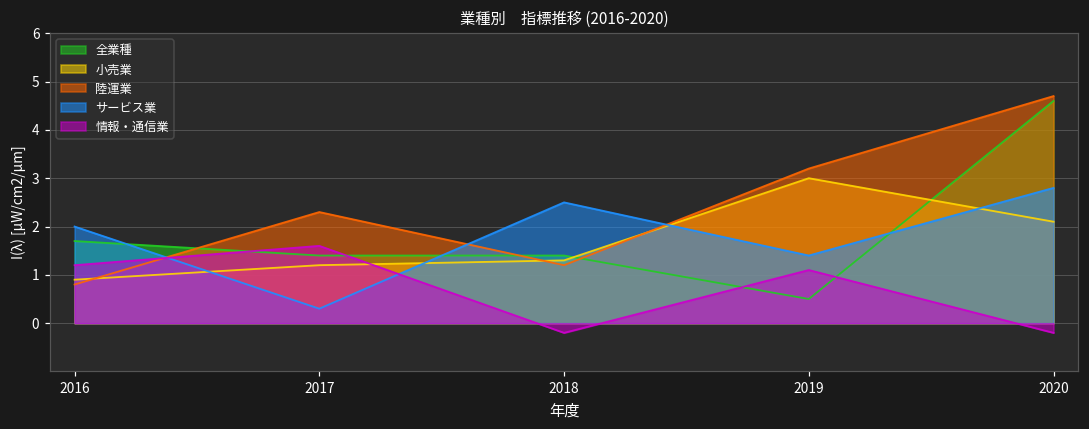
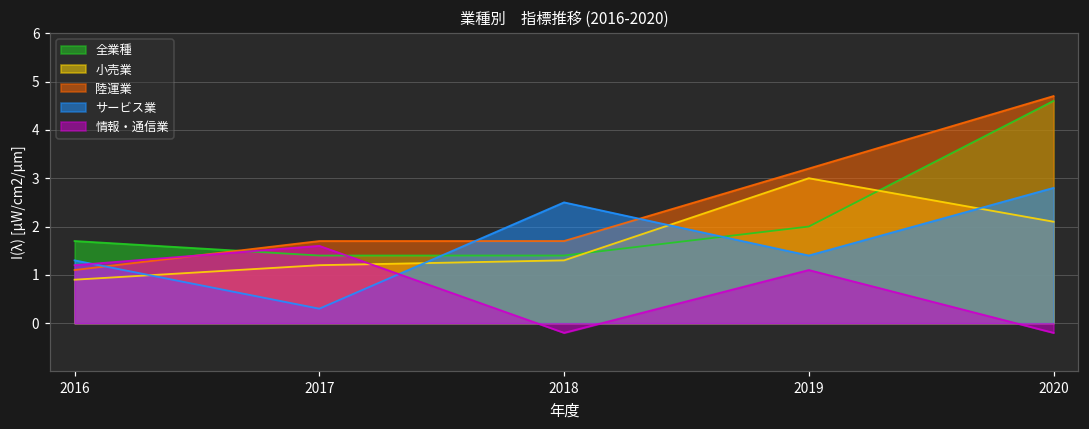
陸運業, 2016: 0.8 -> 1.1
サービス業, 2016: 2.0 -> 1.3
陸運業, 2017: 2.3 -> 1.7
陸運業, 2018: 1.2 -> 1.7
全業種, 2019: 0.5 -> 2.0
